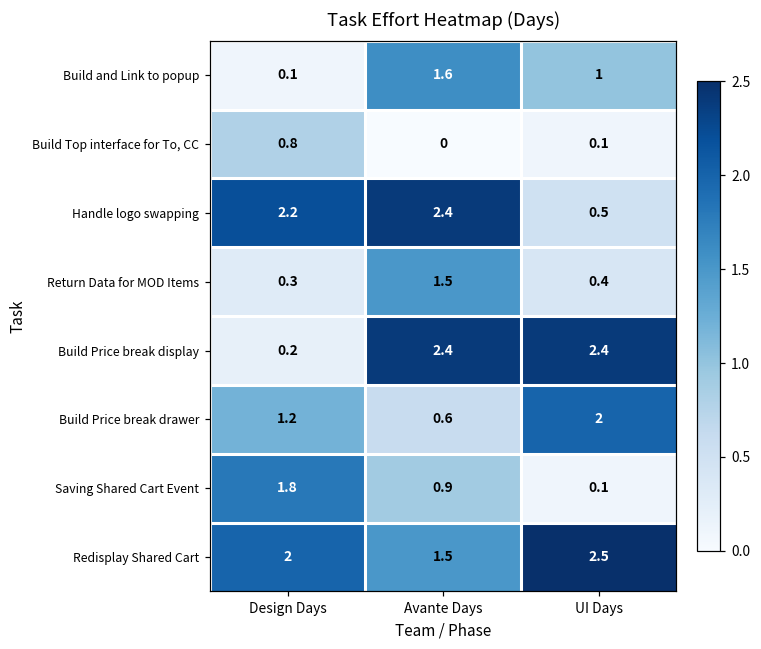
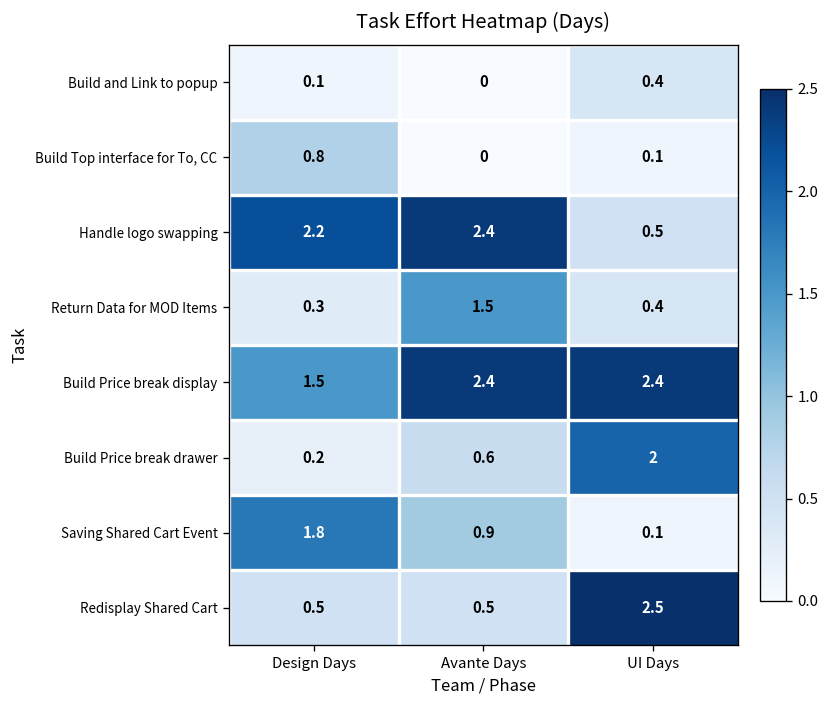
Build and Link to popup, Avante Days: 1.6 -> 0
Build and Link to popup, UI Days: 1 -> 0.4
Build Price break display, Design Days: 0.2 -> 1.5
Build Price break drawer, Design Days: 1.2 -> 0.2
Redisplay Shared Cart, Design Days: 2 -> 0.5
Redisplay Shared Cart, Avante Days: 1.5 -> 0.5
